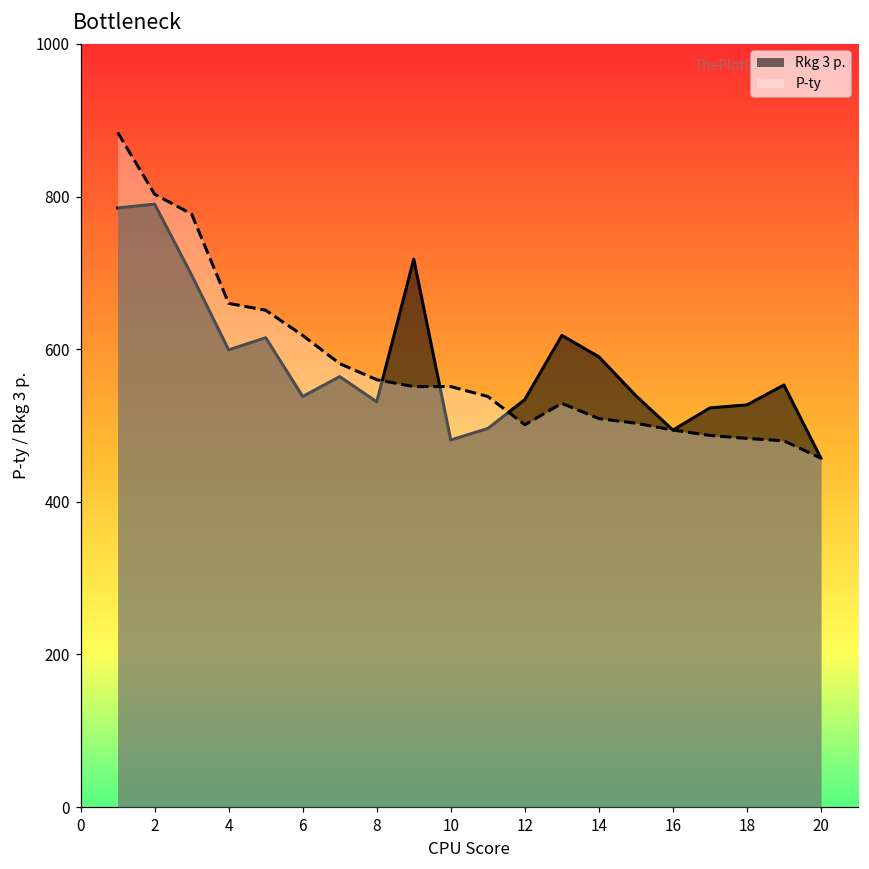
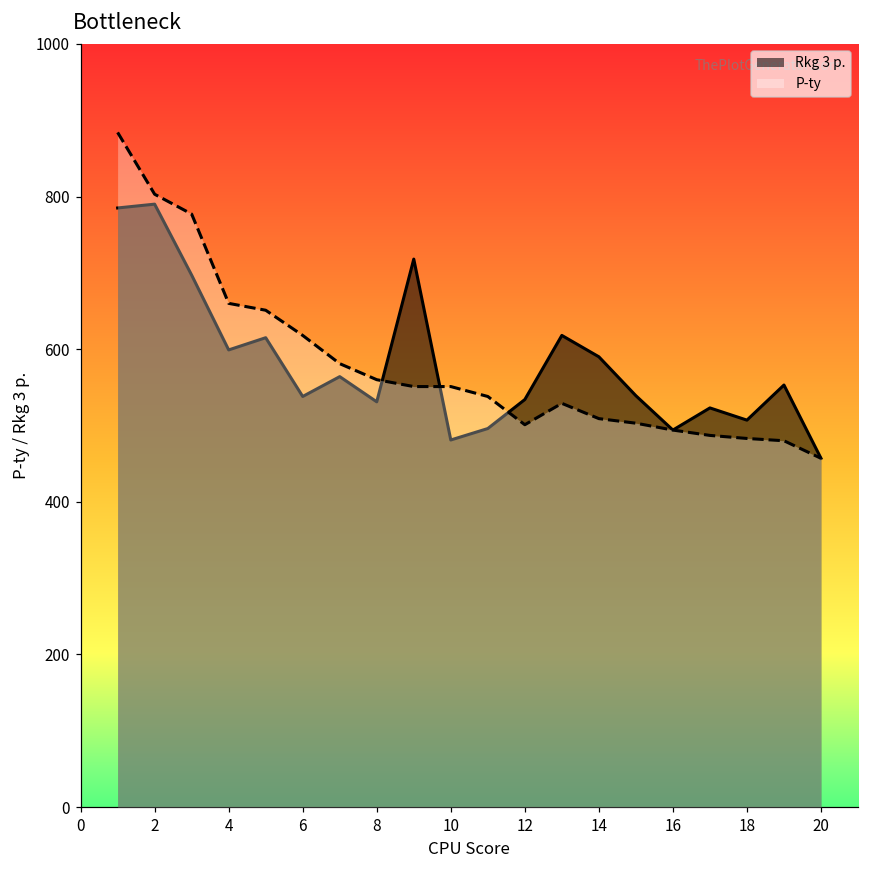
Rkg 3 p., 18: 530 -> 510
